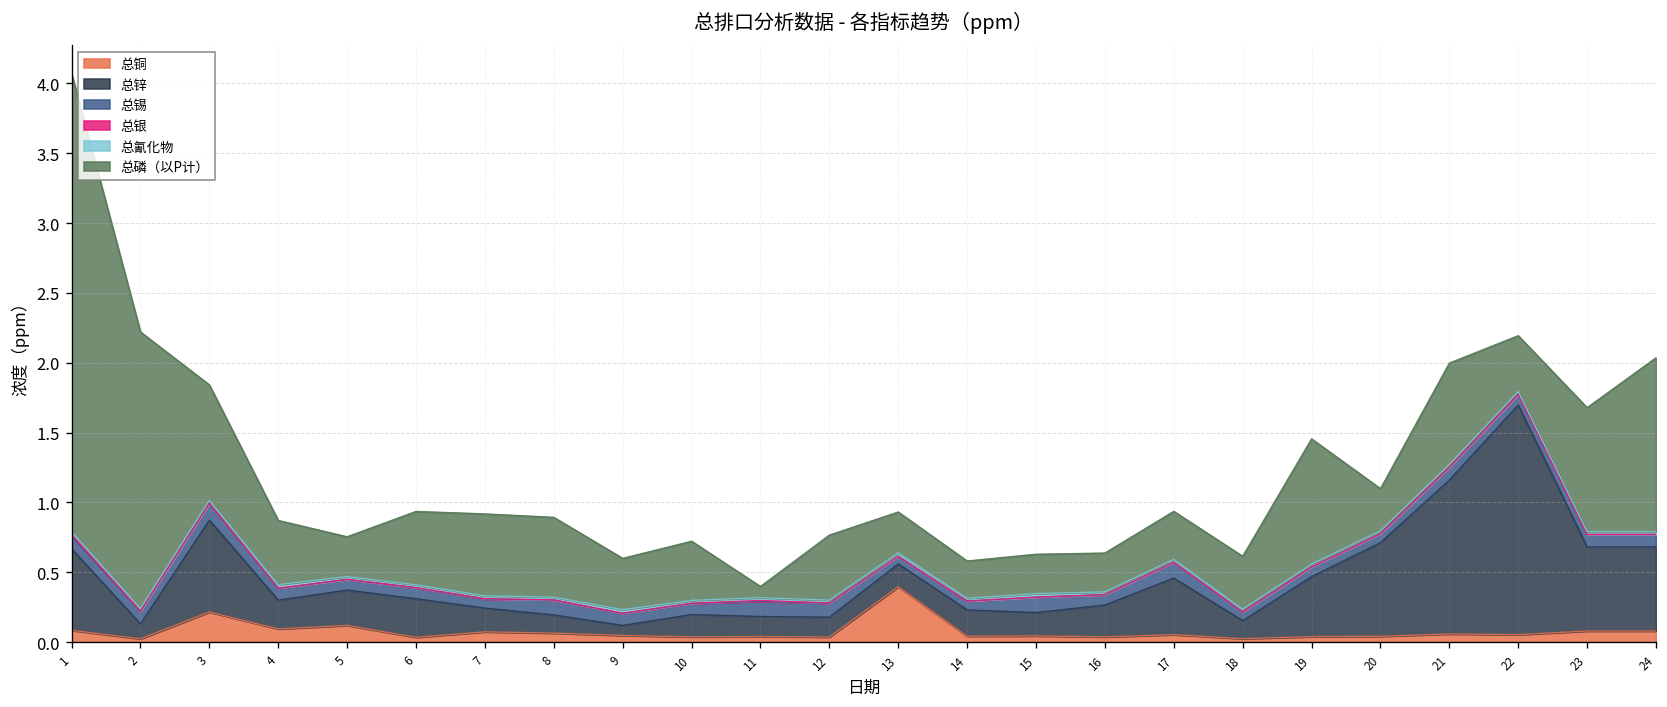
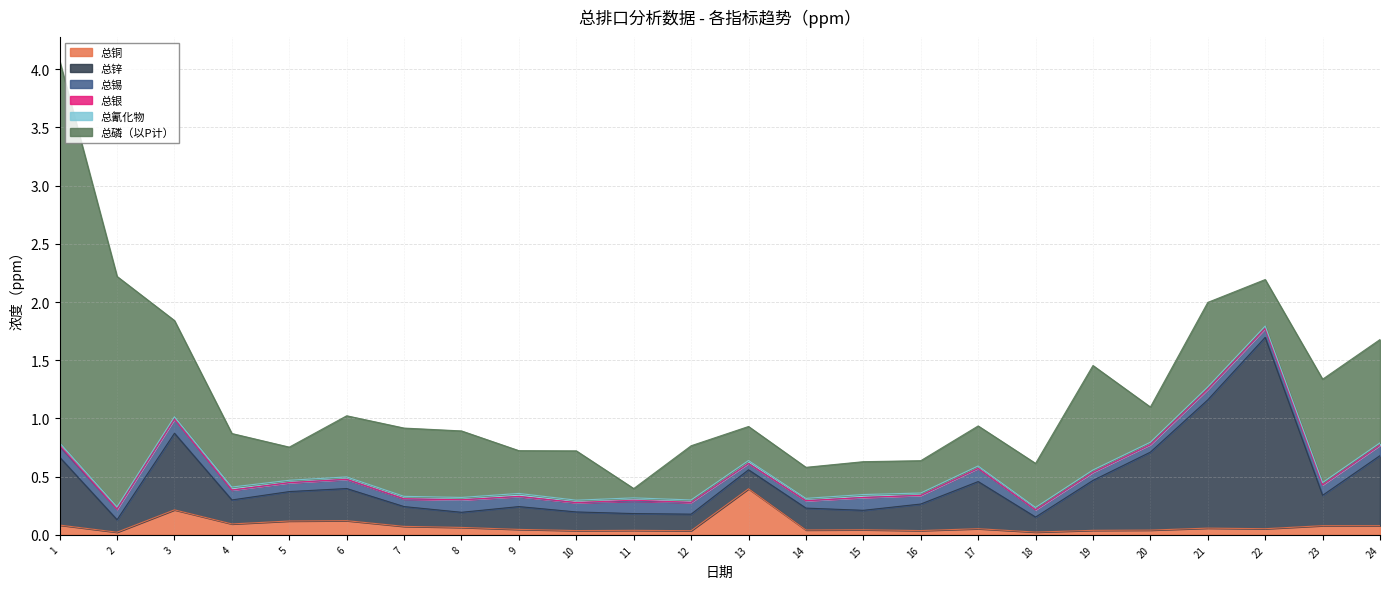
总铜, 6: 0.03 -> 0.12
总锌, 9: 0.07 -> 0.20
总锌, 23: 0.60 -> 0.26
总磷（以P计）, 24: 1.24 -> 0.89
